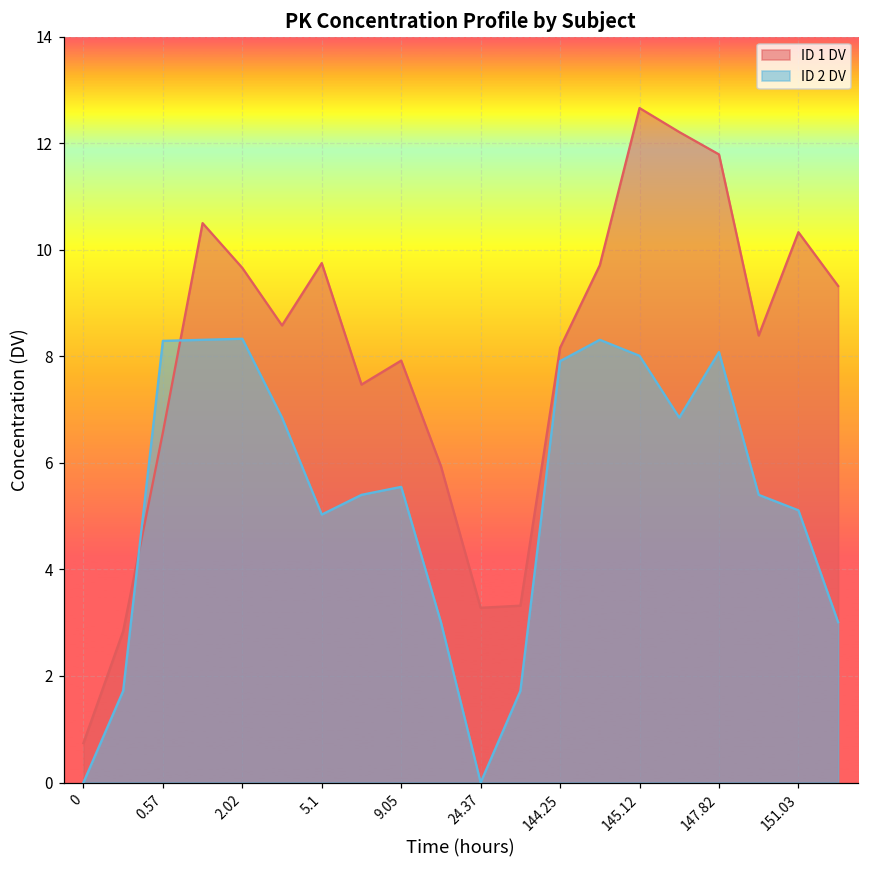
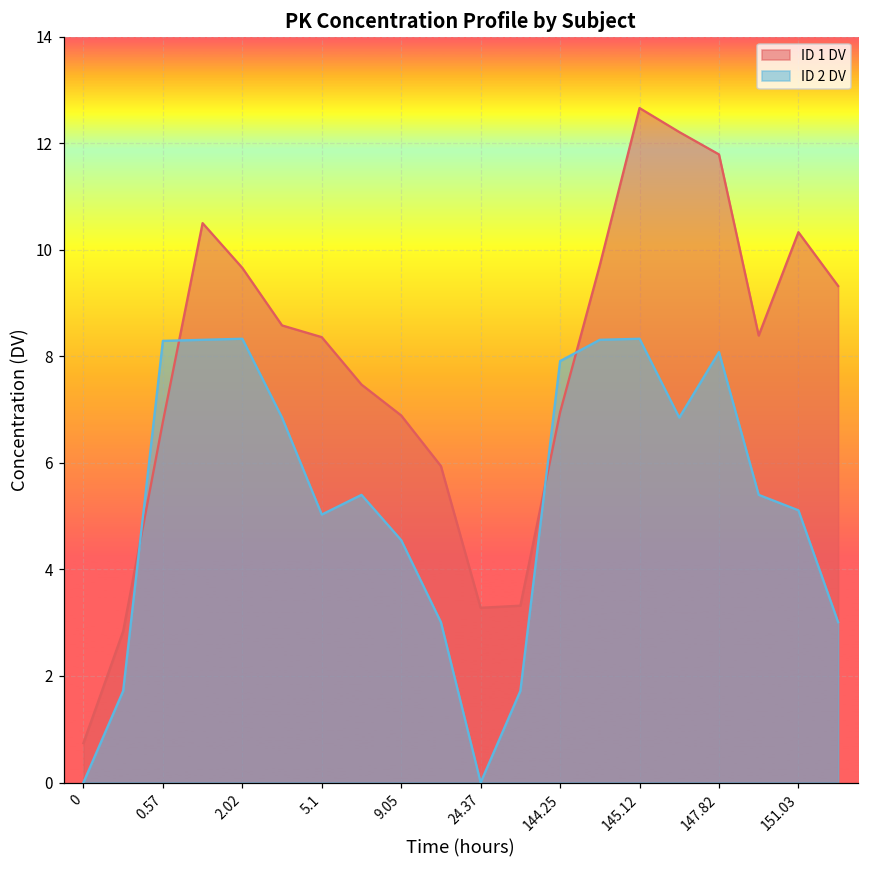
ID 1 DV, 0.57: 6.6 -> 6.8
ID 1 DV, 5.1: 9.8 -> 8.4
ID 1 DV, 9.05: 7.9 -> 6.9
ID 2 DV, 9.05: 5.6 -> 4.6
ID 1 DV, 144.25: 8.2 -> 7.0
ID 2 DV, 145.12: 8.0 -> 8.3
